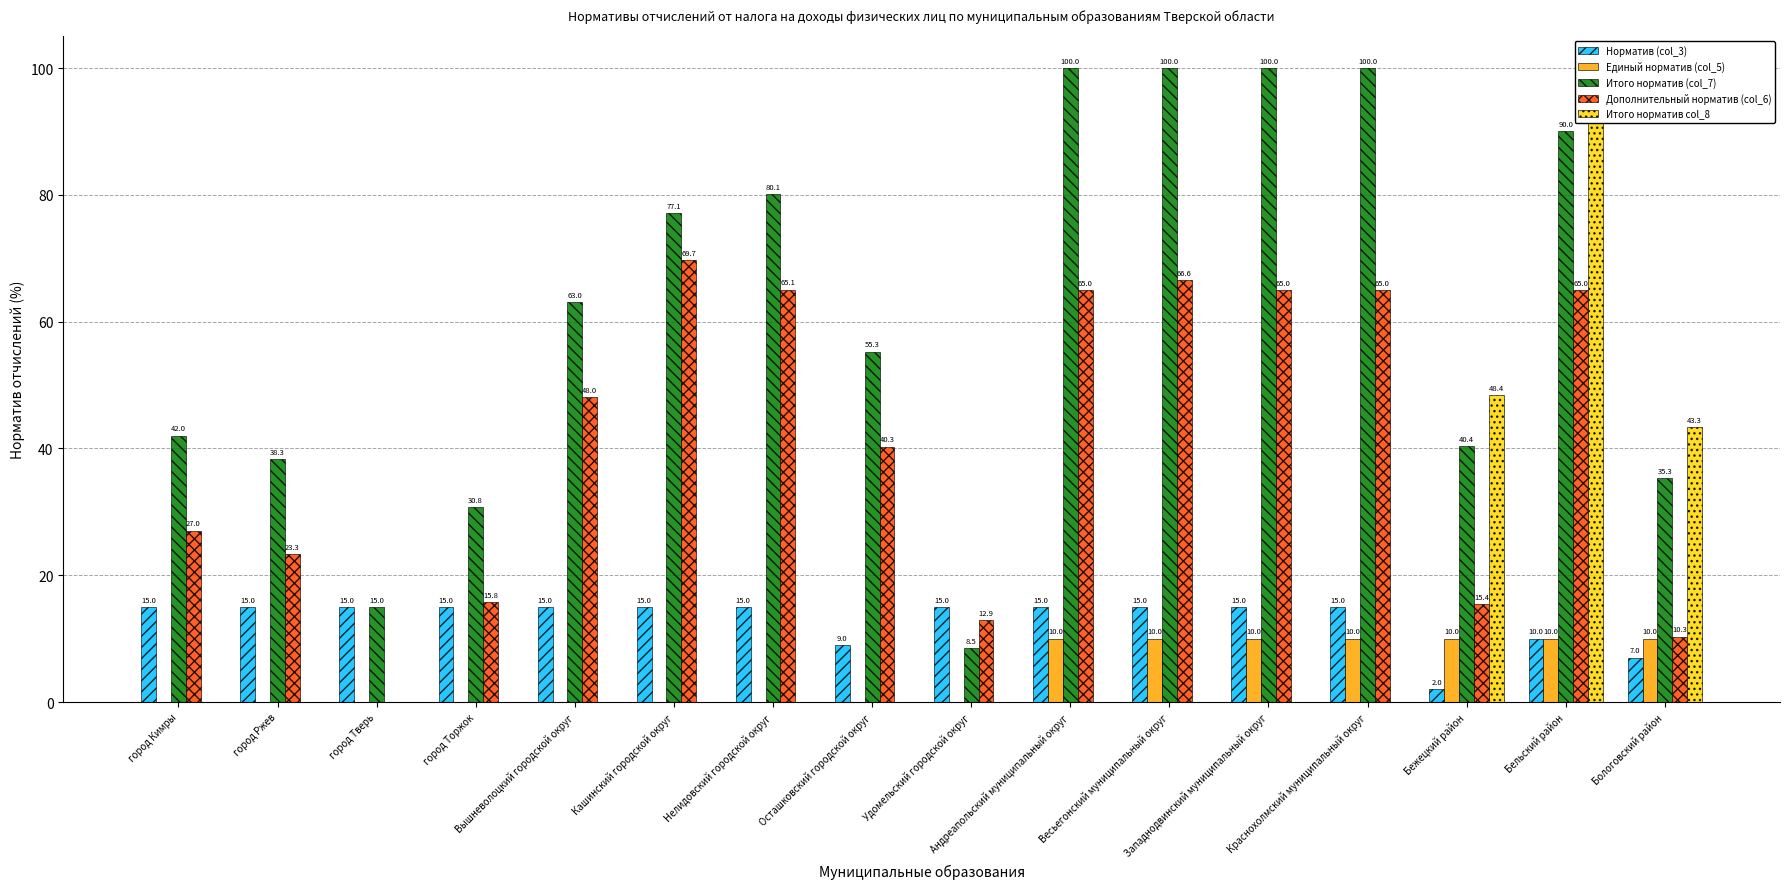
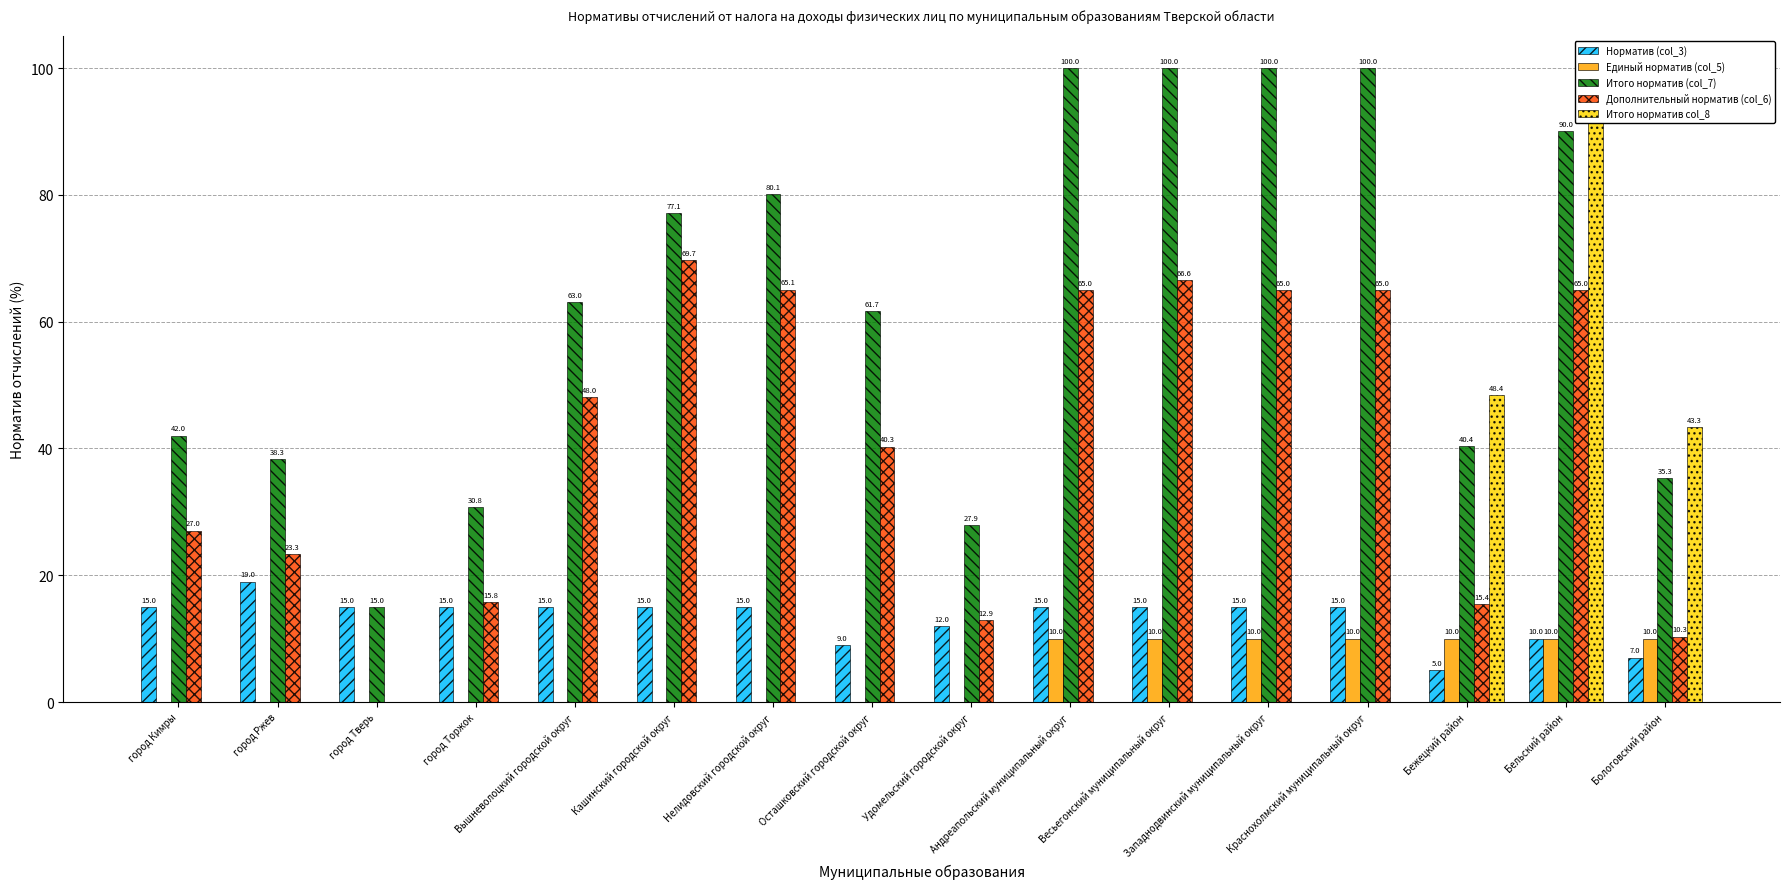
Норматив (col_3), город Ржев: 15.0 -> 19.0
Итого норматив (col_7), Осташковский городской округ: 55.3 -> 61.7
Норматив (col_3), Удомельский городской округ: 15.0 -> 12.0
Итого норматив (col_7), Удомельский городской округ: 8.5 -> 27.9
Норматив (col_3), Бежецкий район: 2.0 -> 5.0
